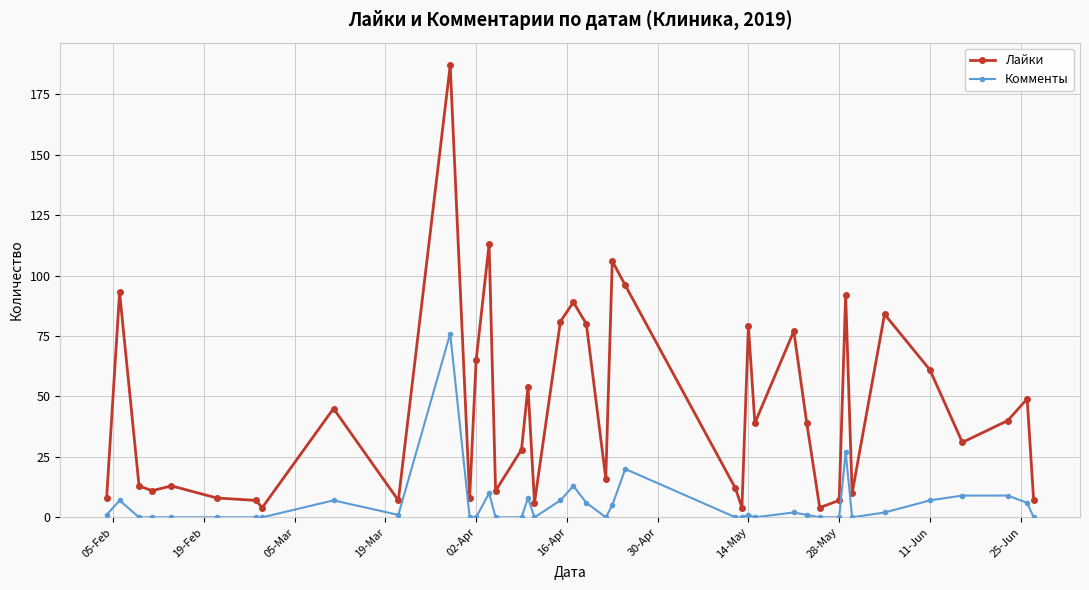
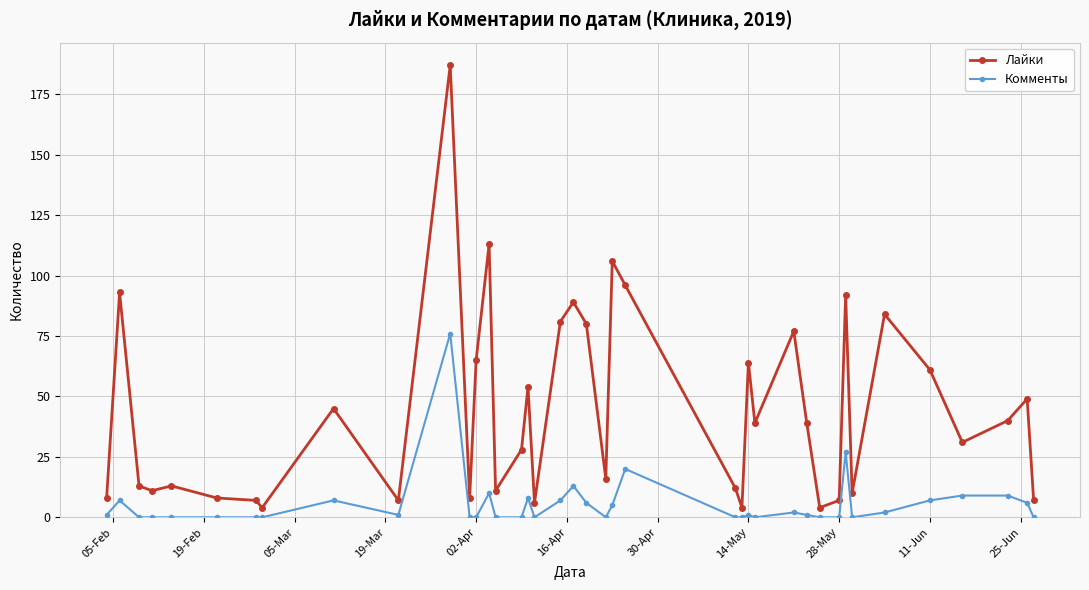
Лайки, 14-May: 79 -> 64
